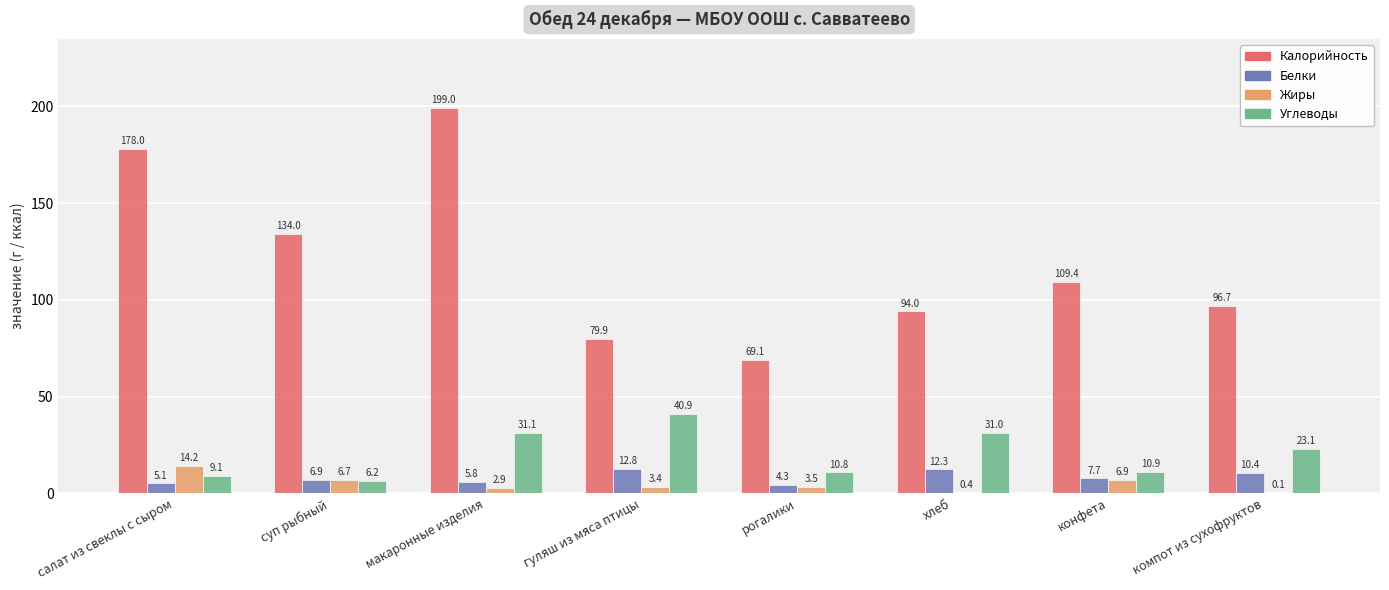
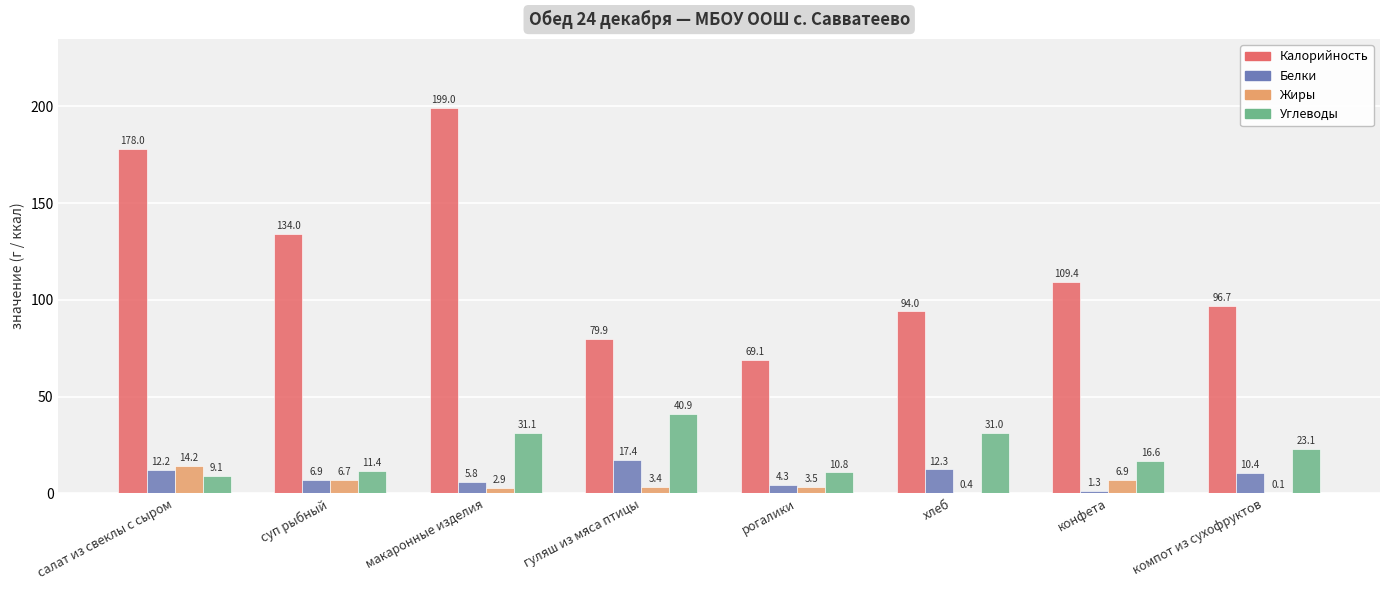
Белки, салат из свеклы с сыром: 5.1 -> 12.2
Углеводы, суп рыбный: 6.2 -> 11.4
Белки, гуляш из мяса птицы: 12.8 -> 17.4
Белки, конфета: 7.7 -> 1.3
Углеводы, конфета: 10.9 -> 16.6
